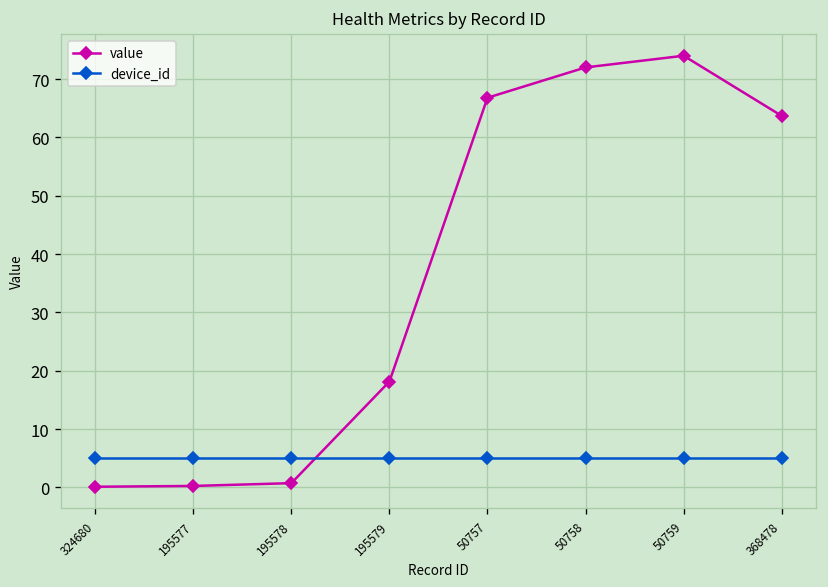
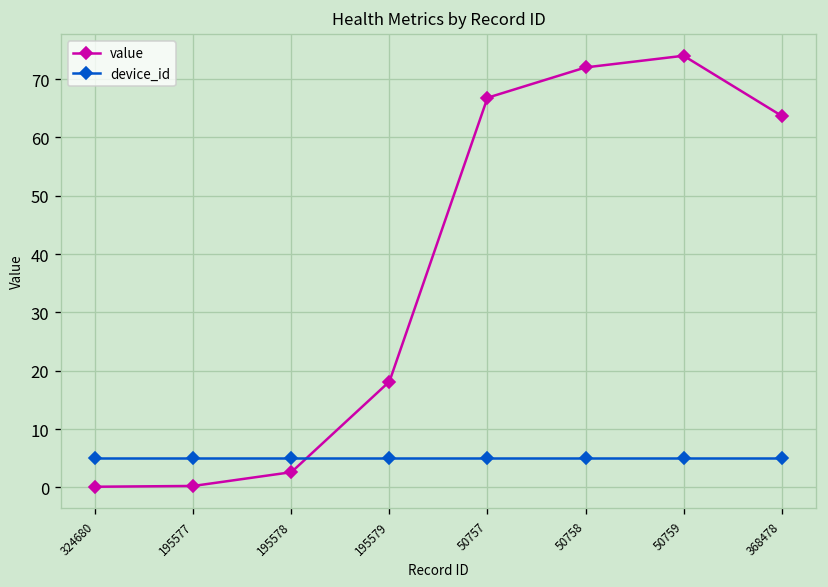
value, 195578: 1 -> 3
